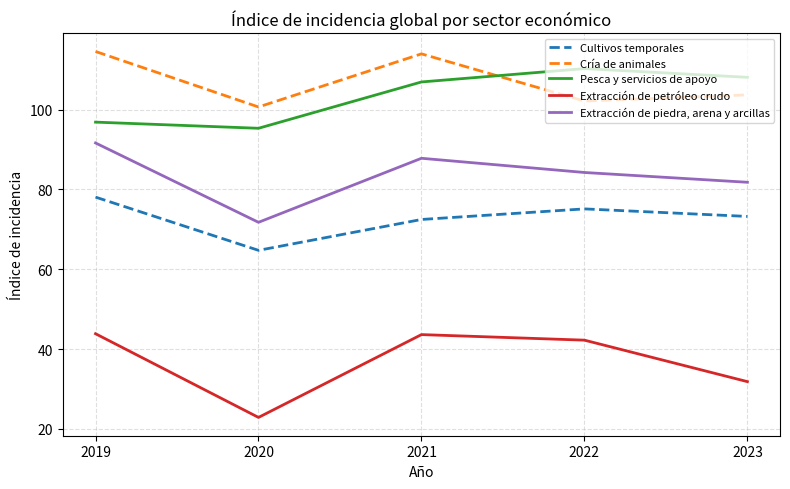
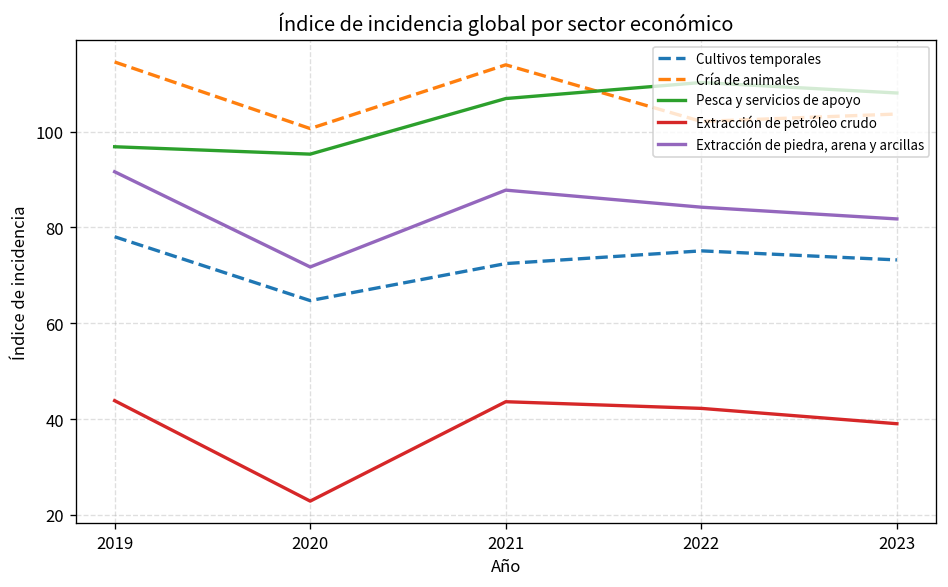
Extracción de petróleo crudo, 2023: 32 -> 39
